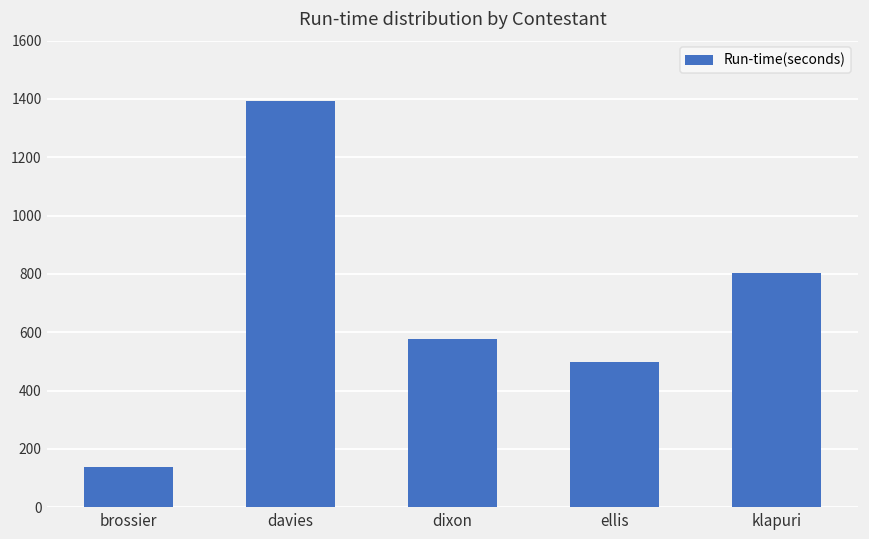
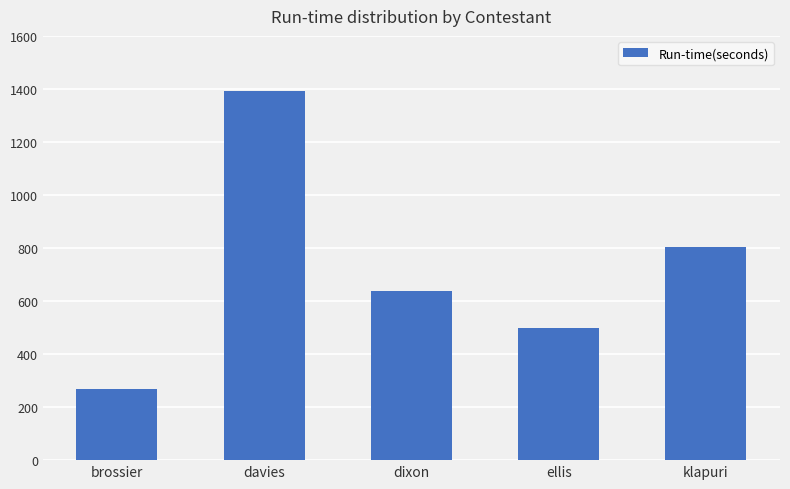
brossier: 140 -> 270
dixon: 580 -> 640
